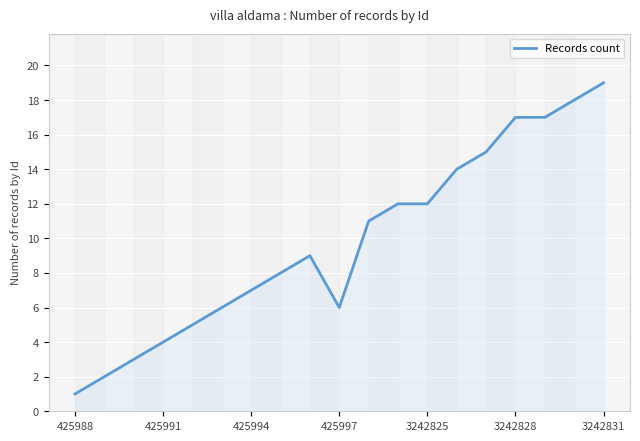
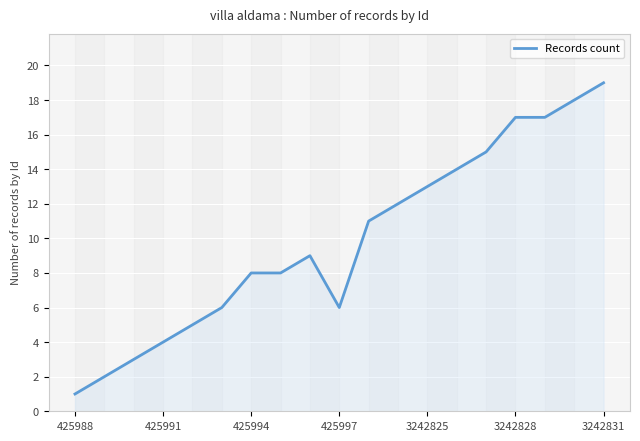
425994: 7 -> 8
3242825: 12 -> 13
